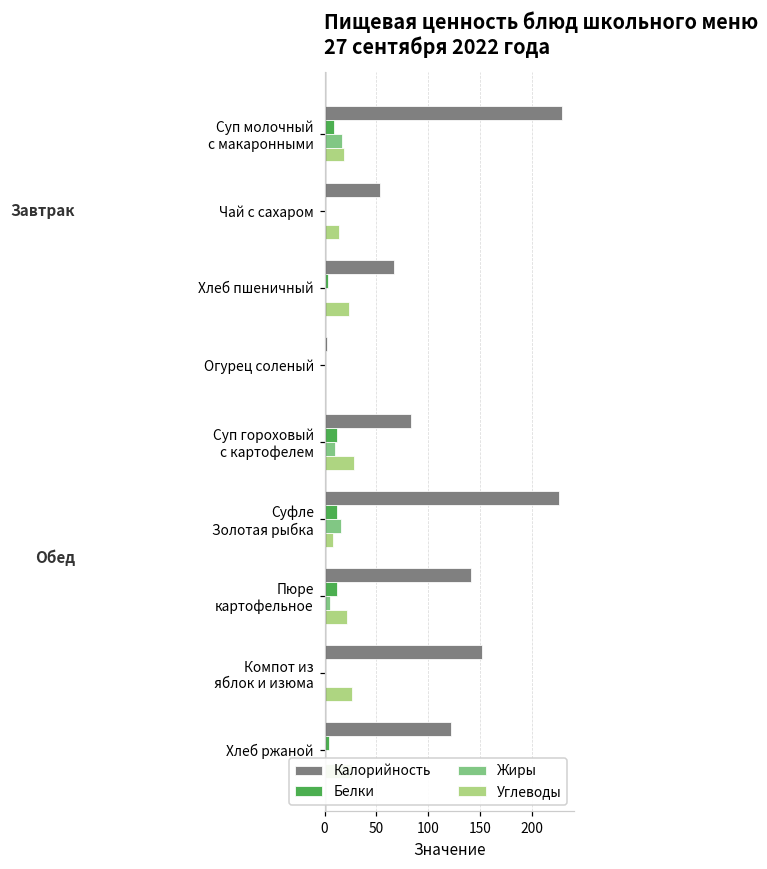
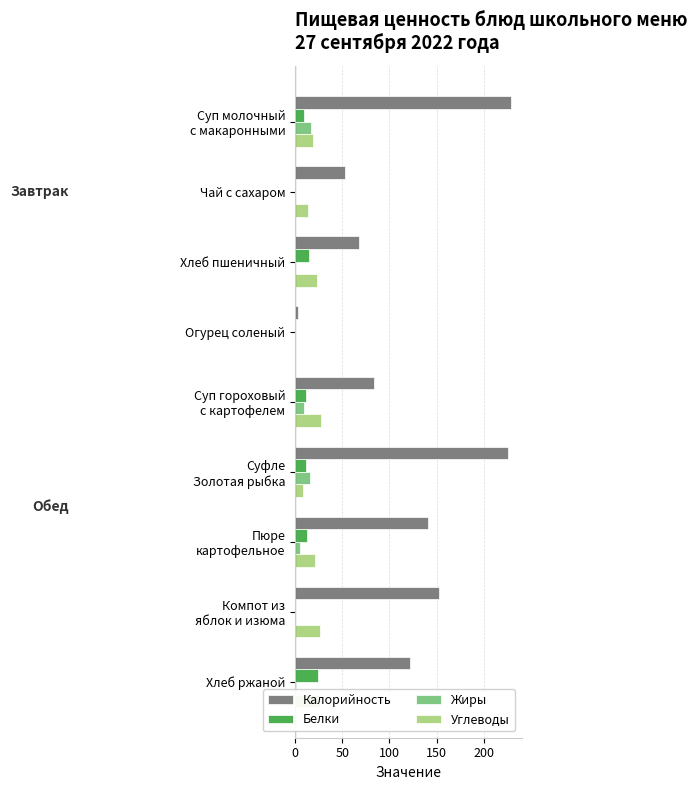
Белки, Хлеб пшеничный: 0 -> 10
Белки, Хлеб ржаной: 0 -> 20
